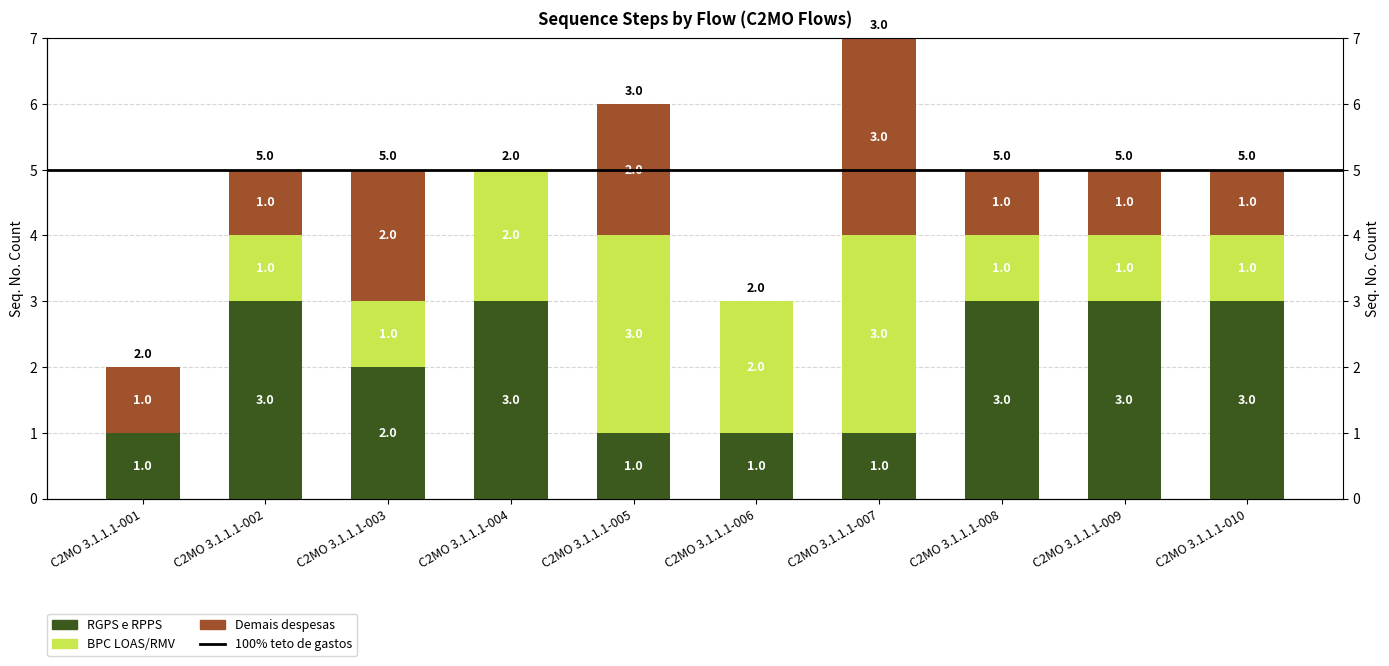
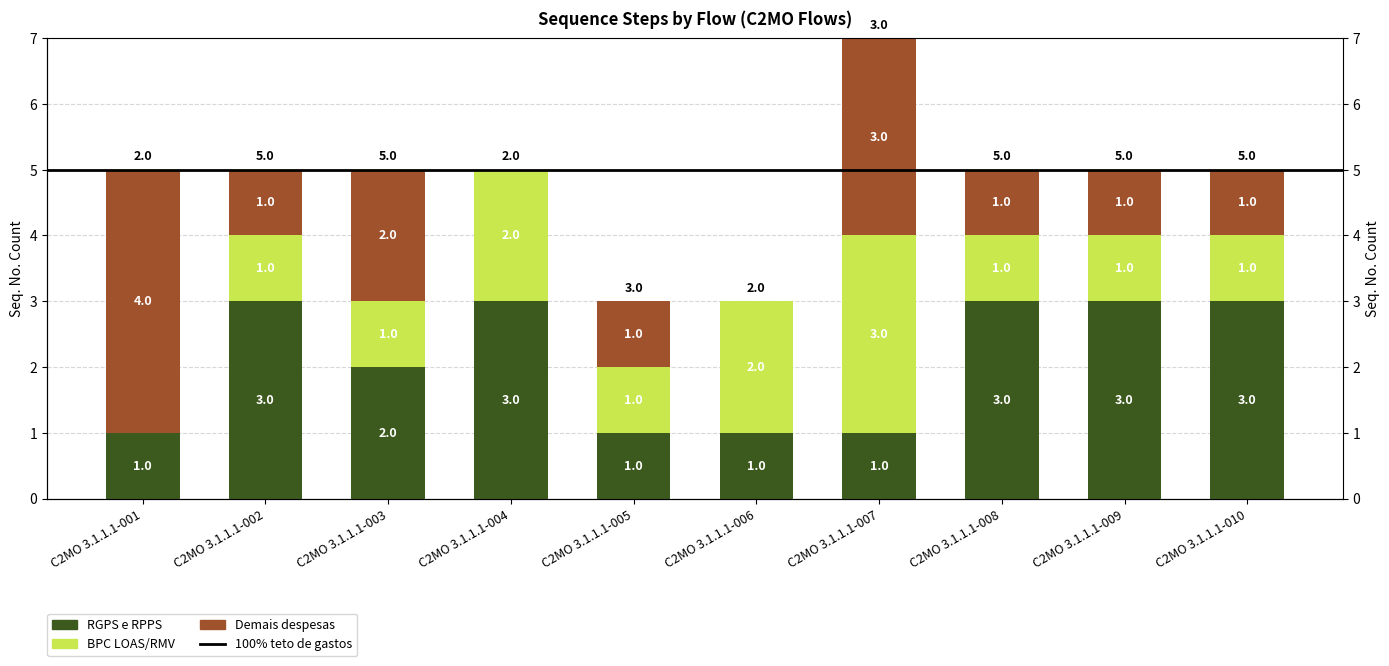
Demais despesas, C2MO 3.1.1.1-001: 1.0 -> 4.0
BPC LOAS/RMV, C2MO 3.1.1.1-005: 3.0 -> 1.0
Demais despesas, C2MO 3.1.1.1-005: 2.0 -> 1.0
